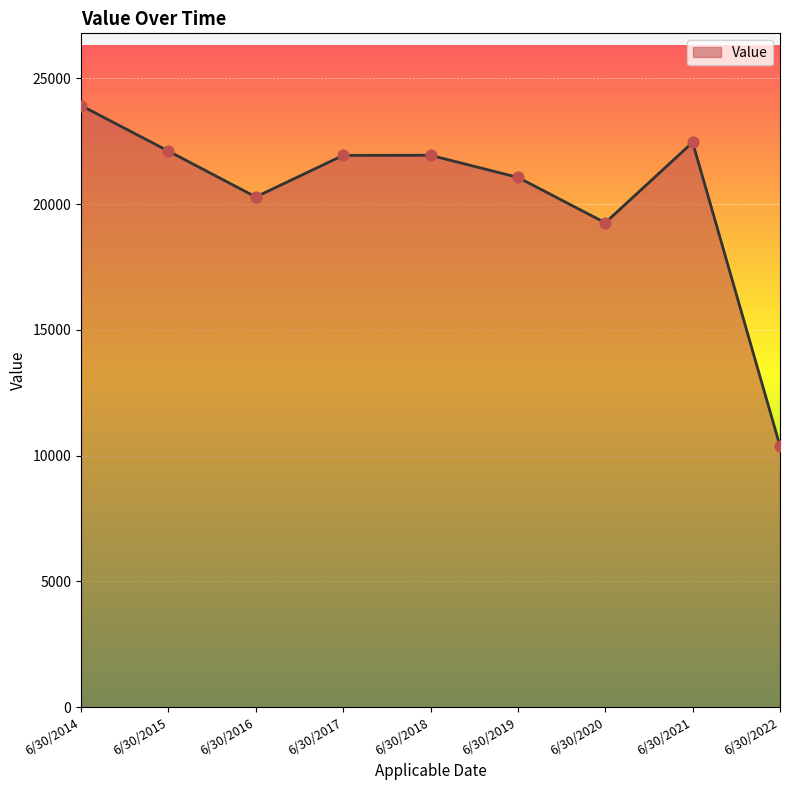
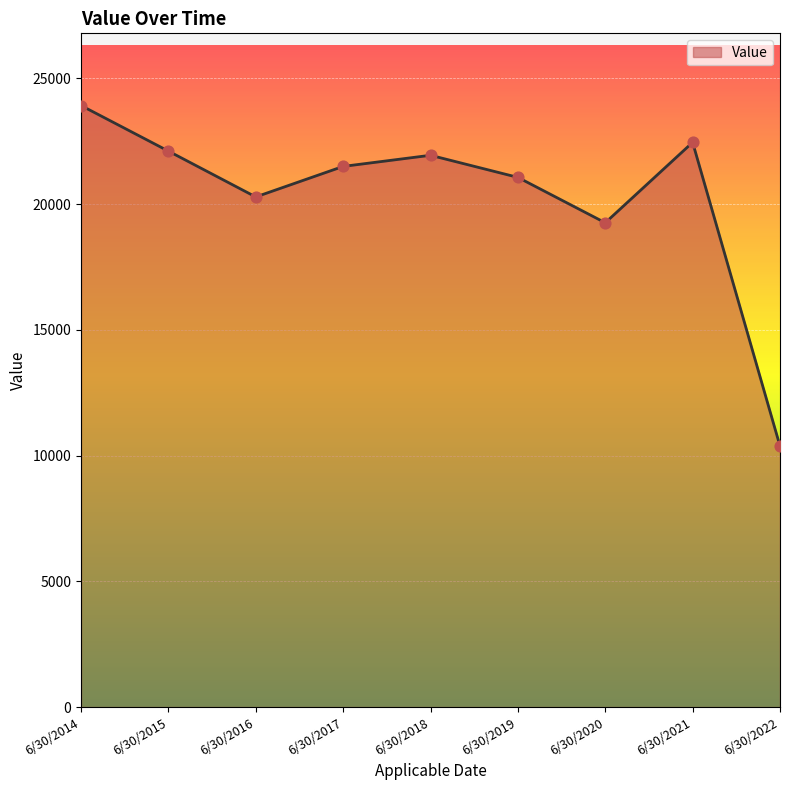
6/30/2017: 21900 -> 21500
